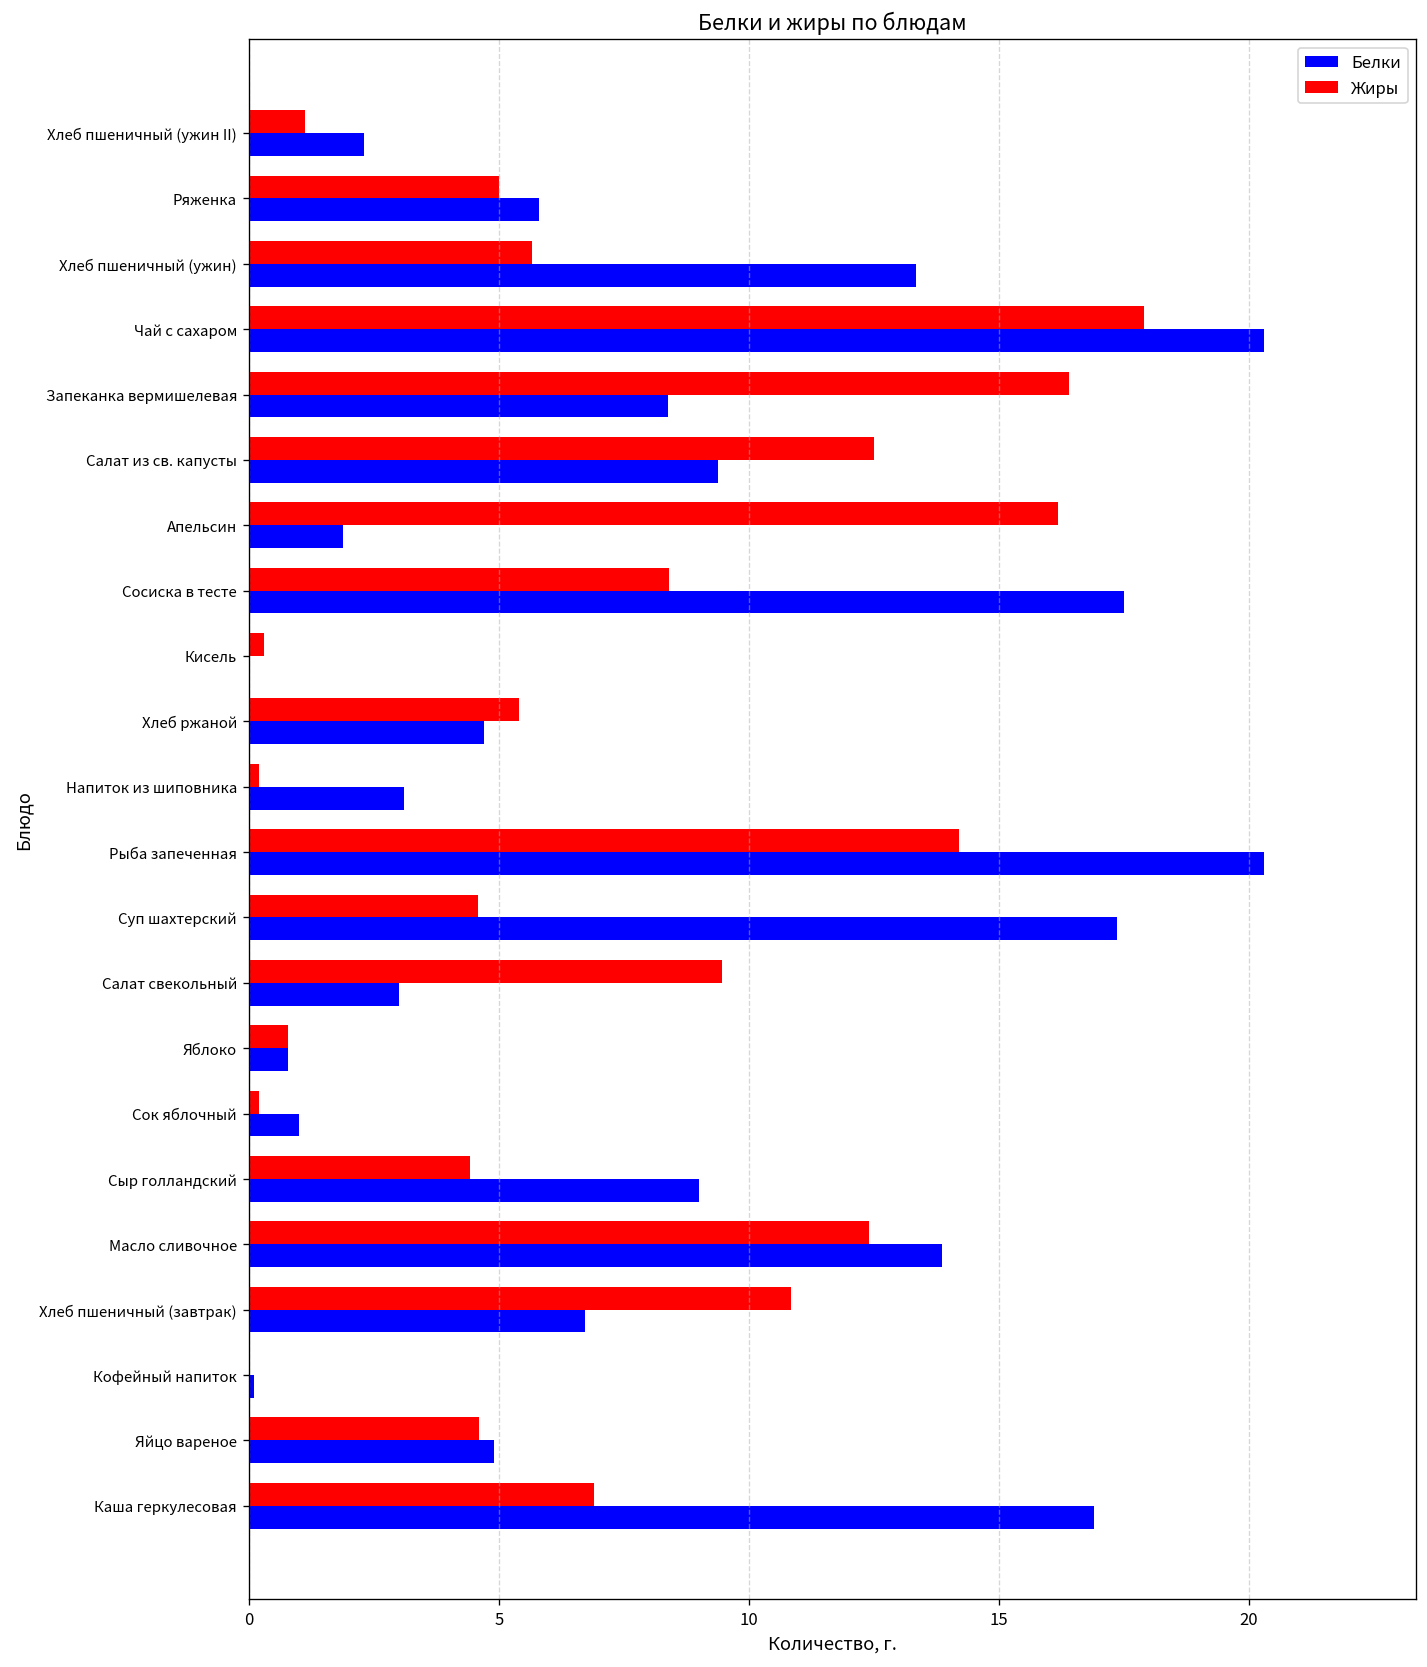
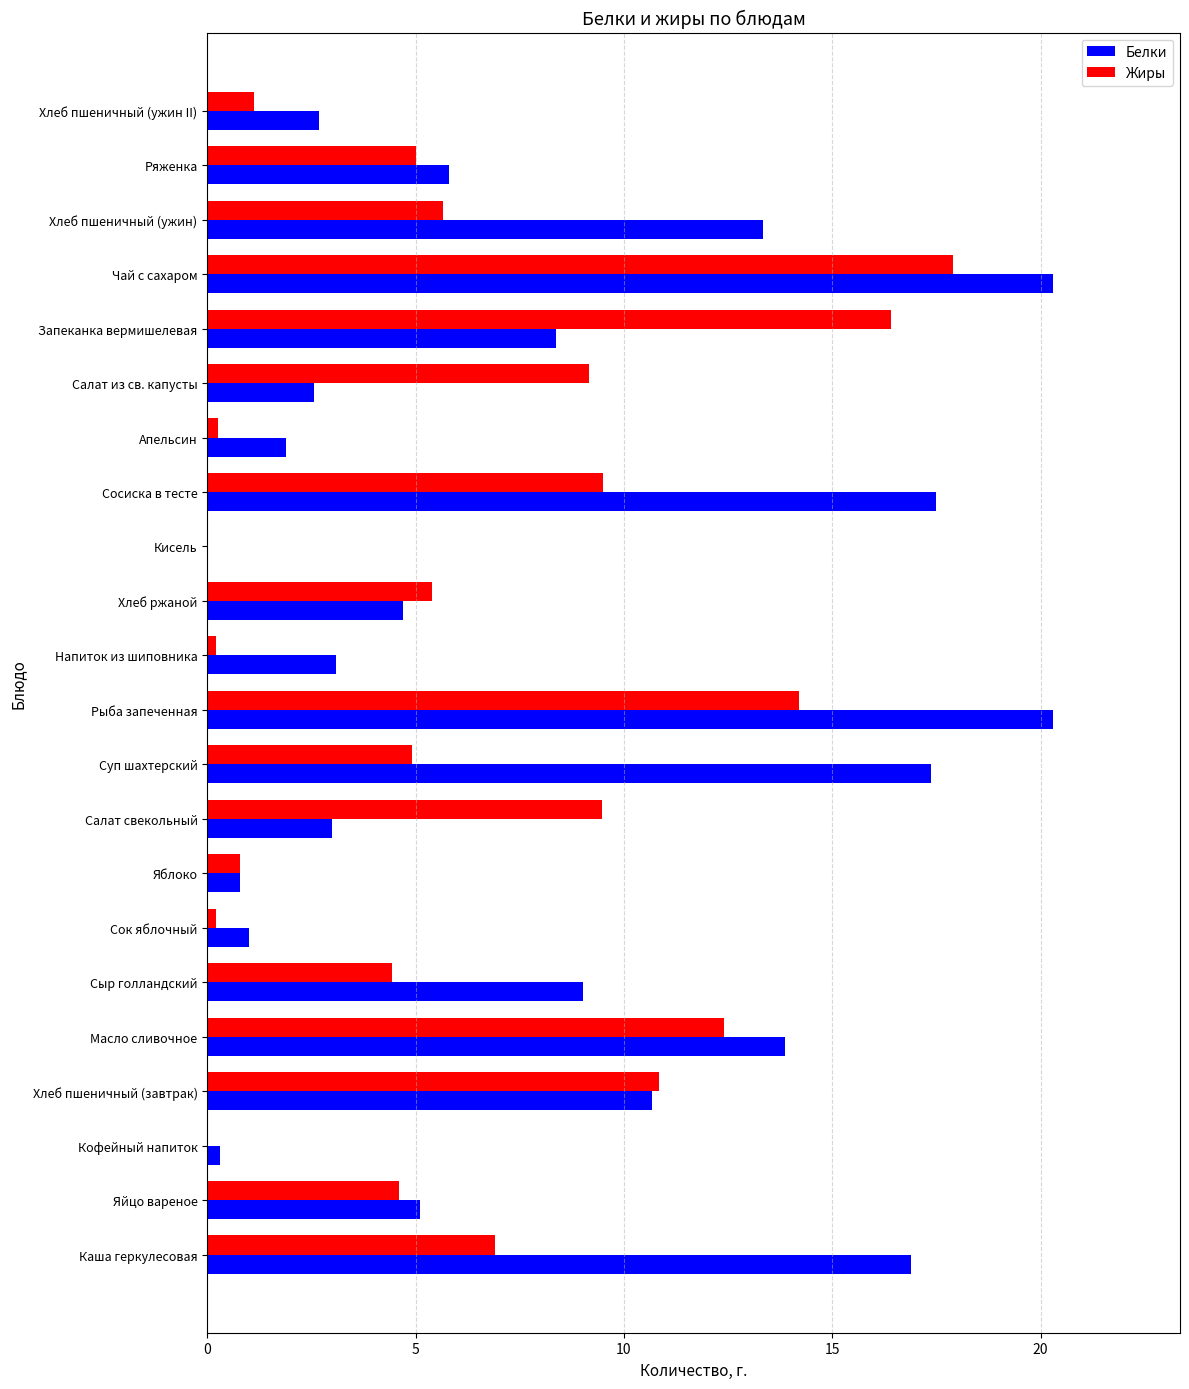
Белки, Хлеб пшеничный (ужин II): 2.3 -> 2.7
Жиры, Салат из св. капусты: 12.5 -> 9.2
Белки, Салат из св. капусты: 9.4 -> 2.6
Жиры, Апельсин: 16.2 -> 0.3
Жиры, Сосиска в тесте: 8.4 -> 9.5
Жиры, Кисель: 0.3 -> 0.0
Жиры, Суп шахтерский: 4.6 -> 4.9
Белки, Хлеб пшеничный (завтрак): 6.7 -> 10.7
Белки, Кофейный напиток: 0.1 -> 0.3
Белки, Яйцо вареное: 4.9 -> 5.1
